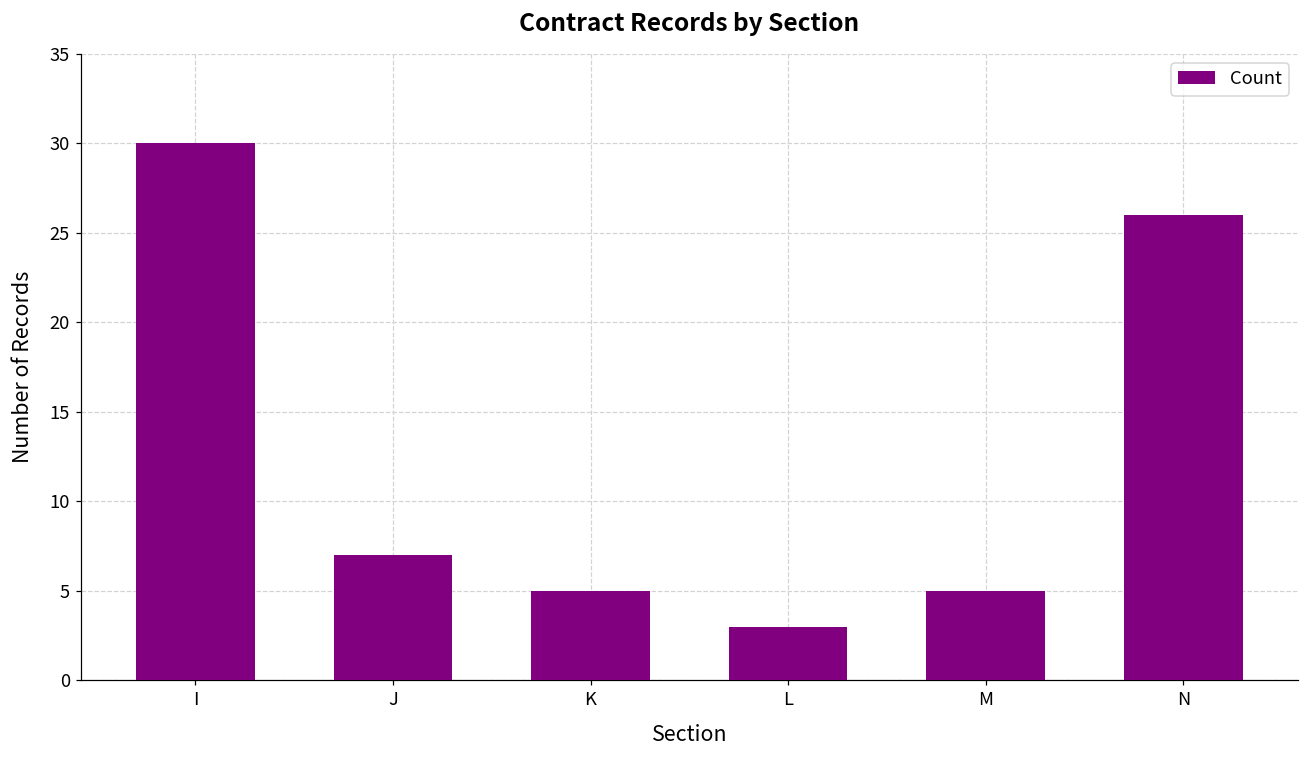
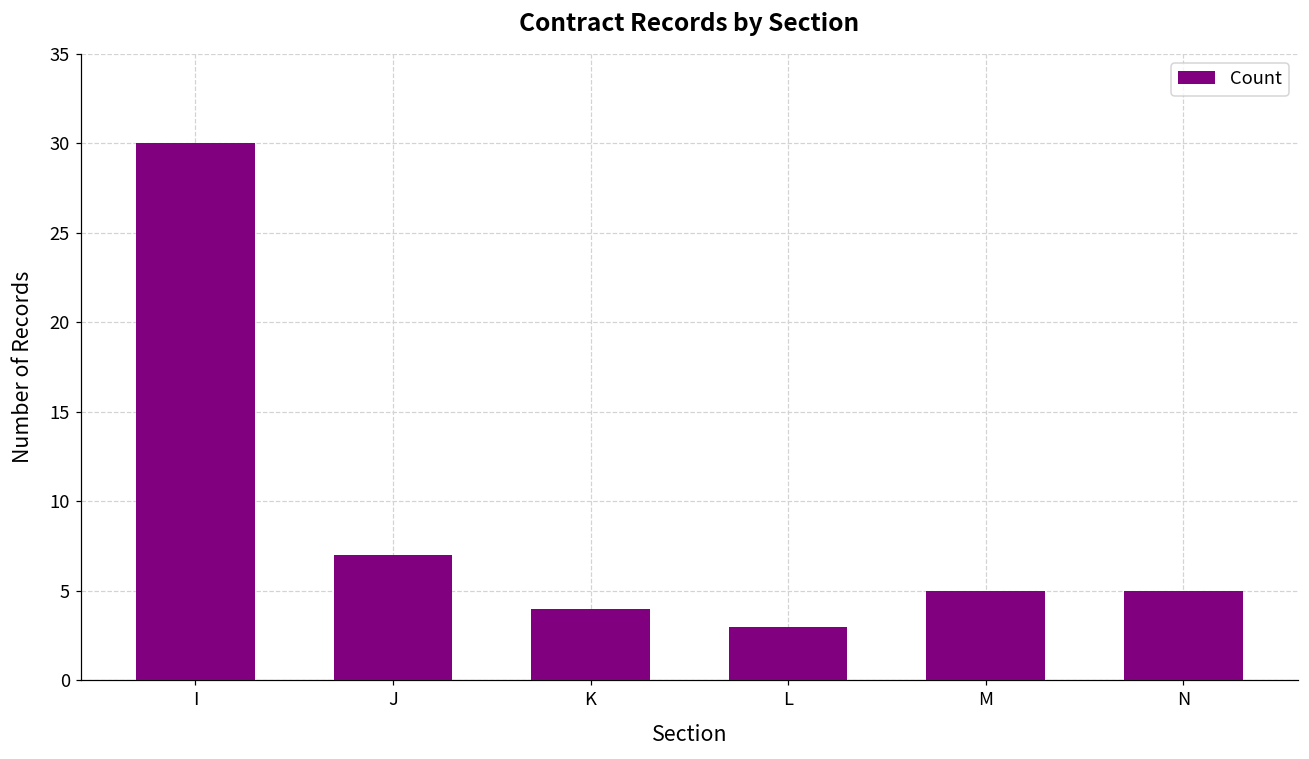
K: 5 -> 4
N: 26 -> 5
